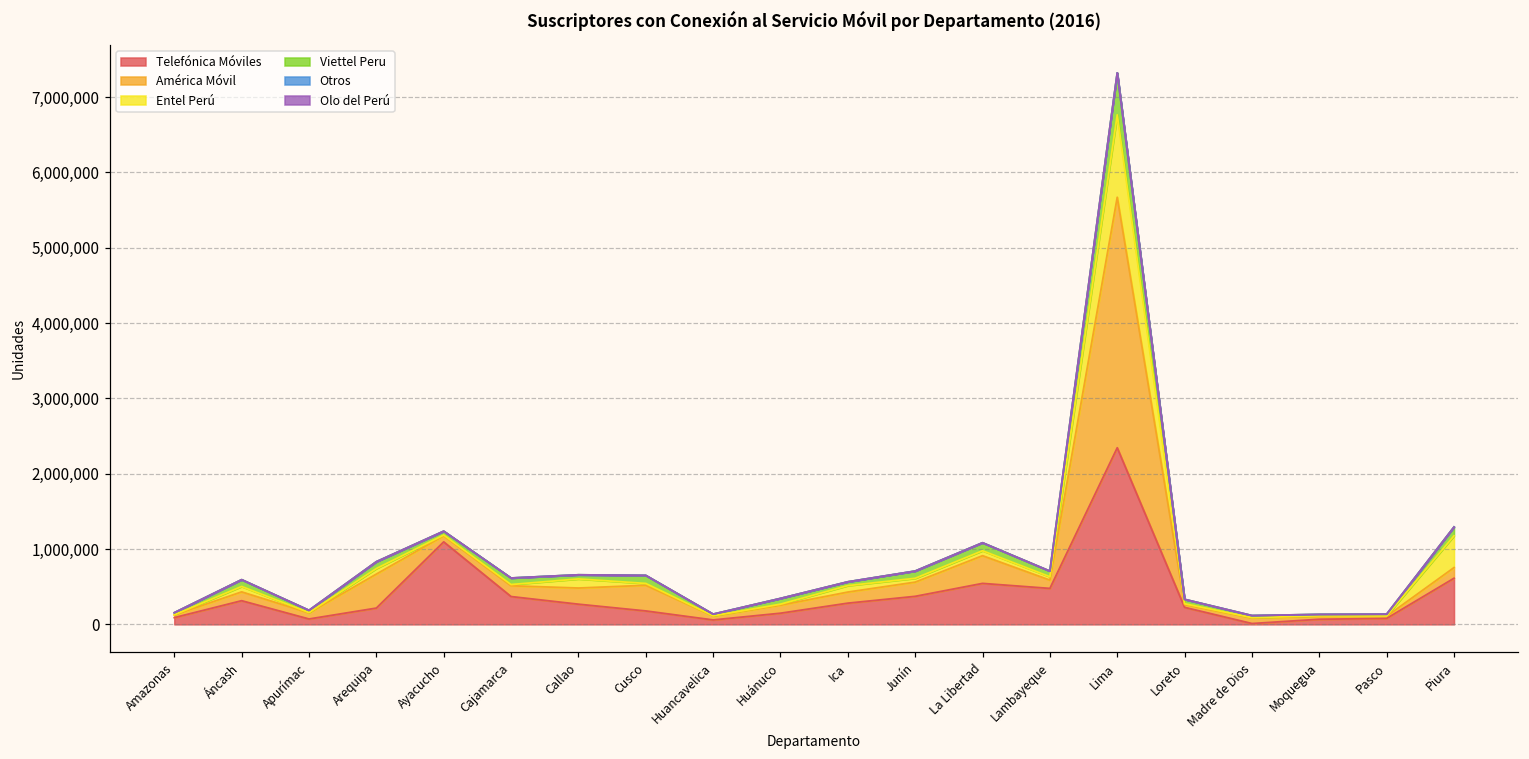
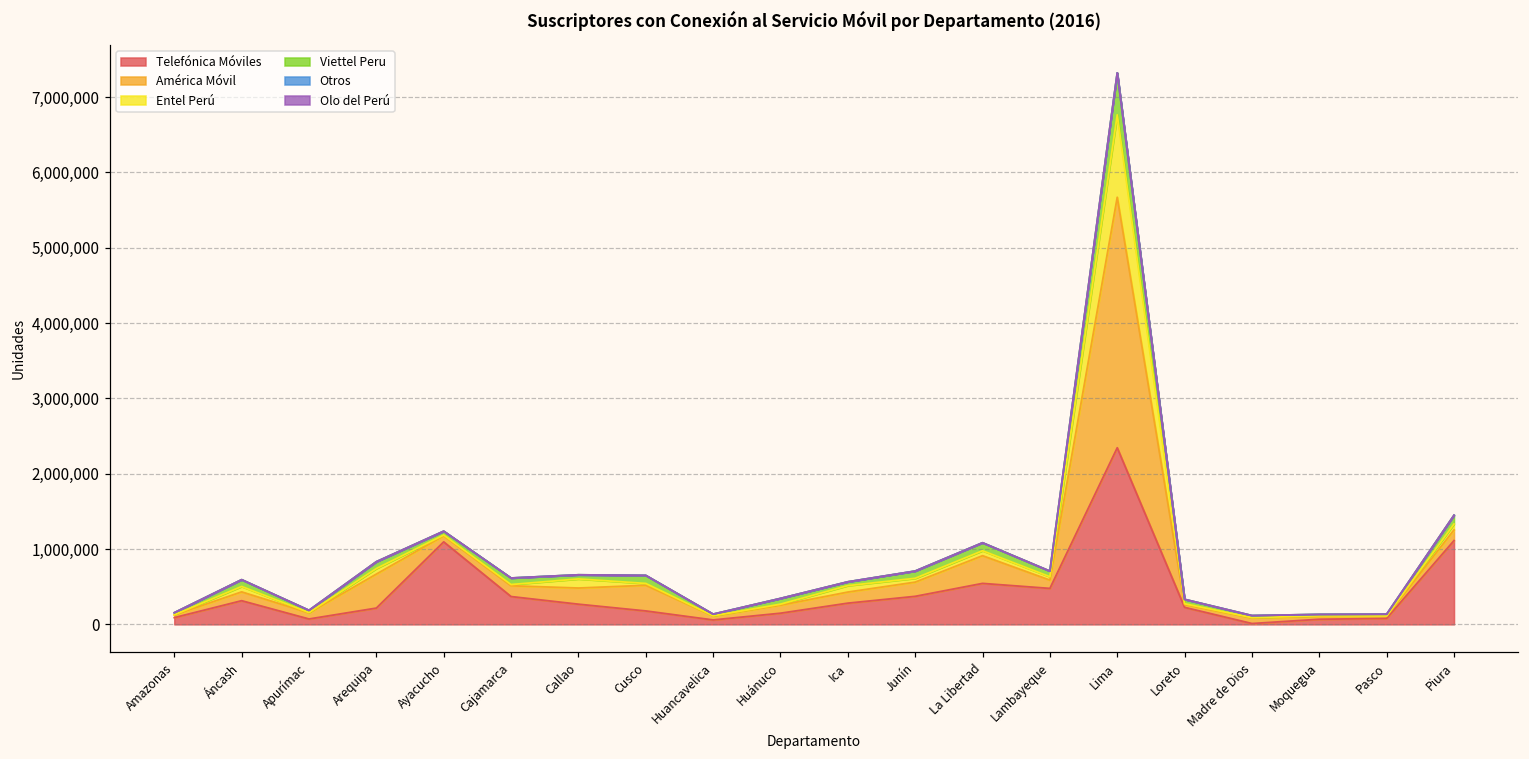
Telefónica Móviles, Piura: 600,000 -> 1,100,000
Entel Perú, Piura: 400,000 -> 100,000
